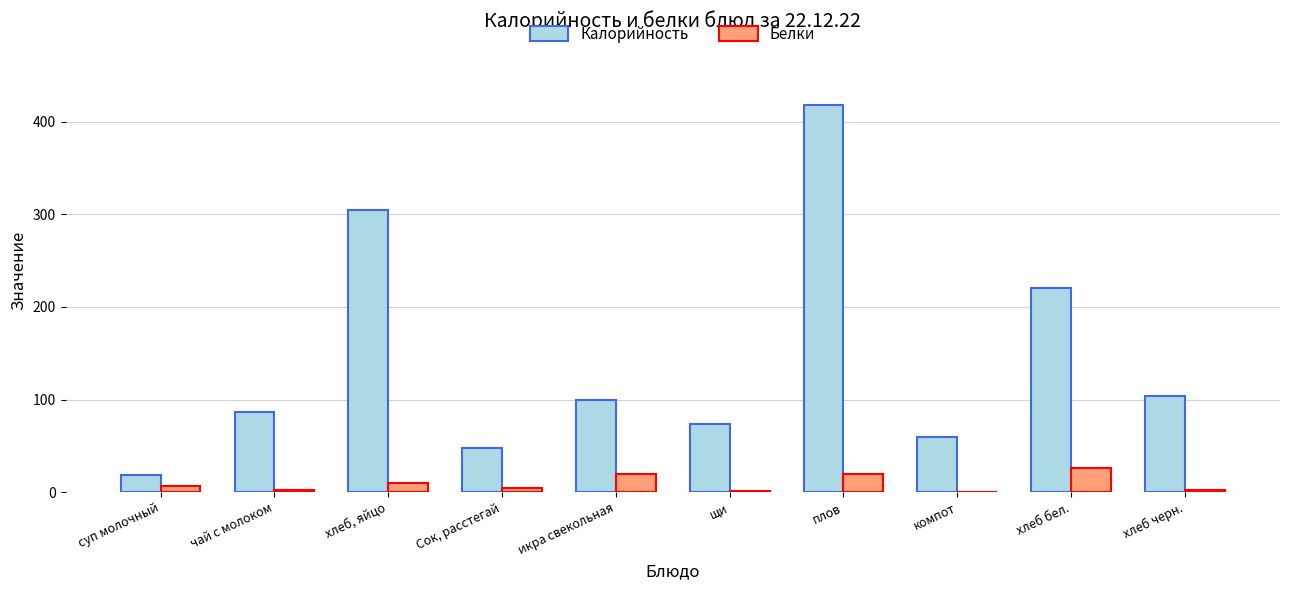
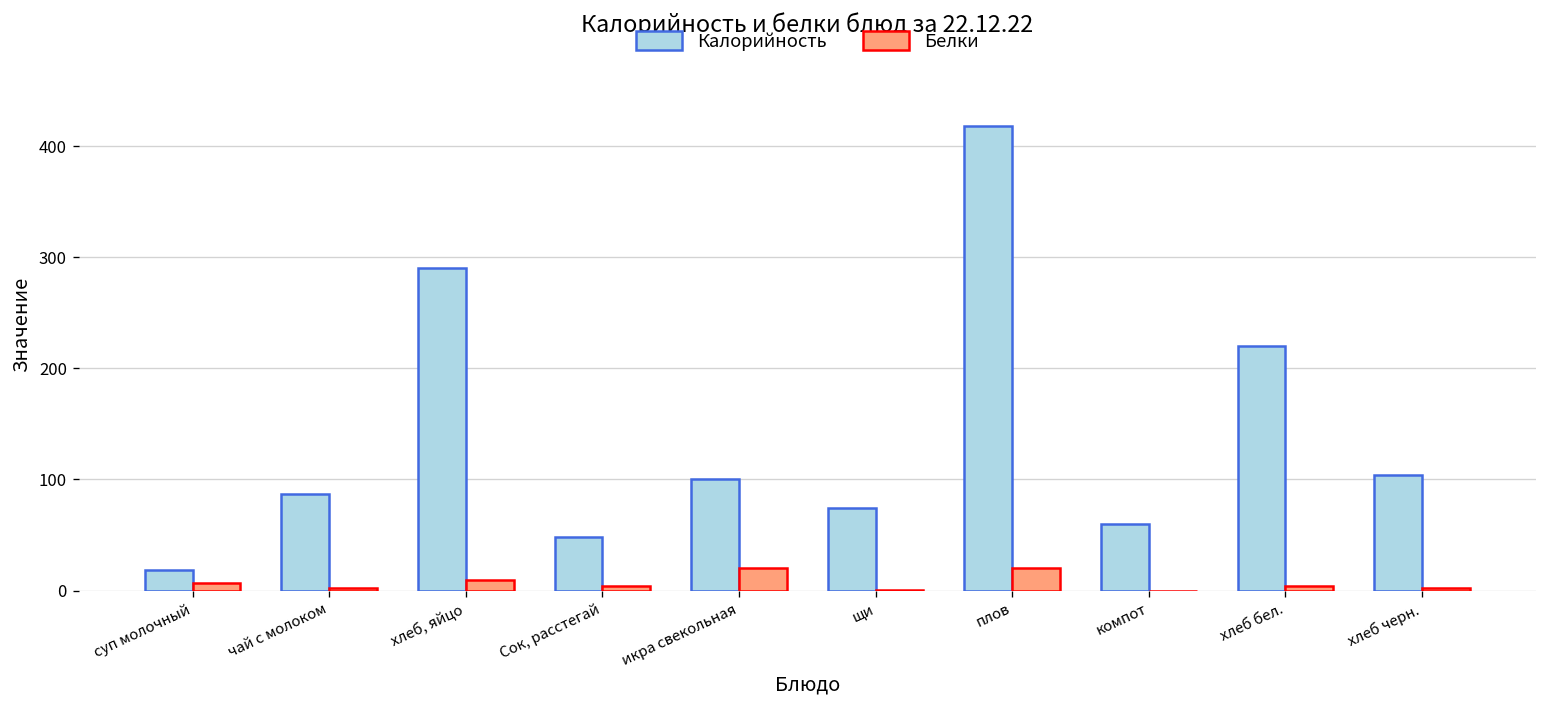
Калорийность, хлеб, яйцо: 310 -> 290
Белки, хлеб бел.: 30 -> 0
